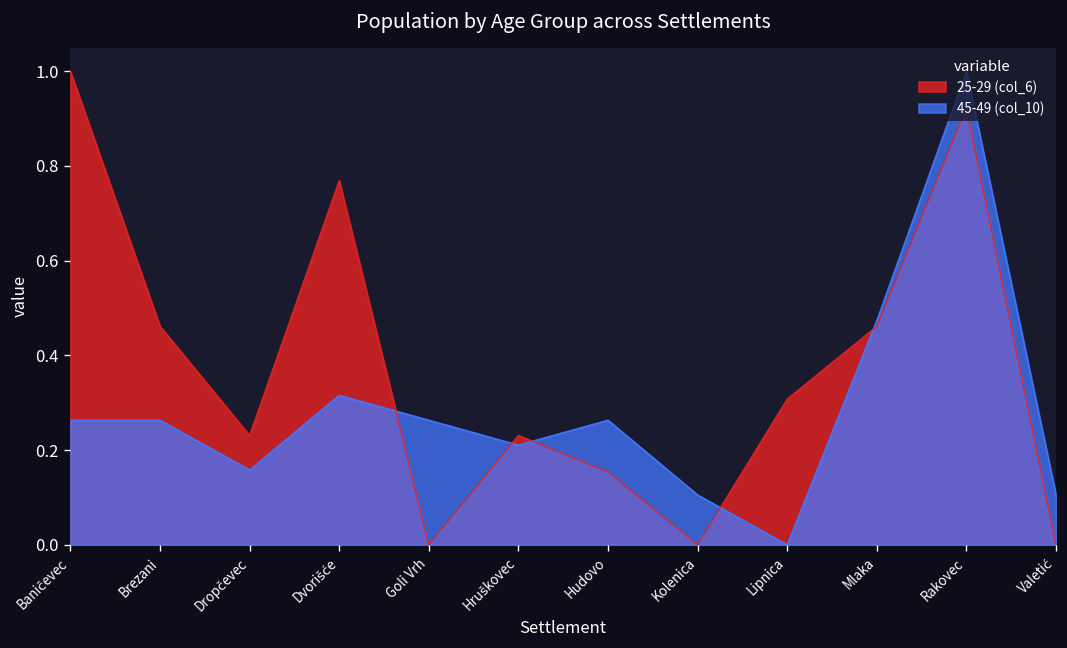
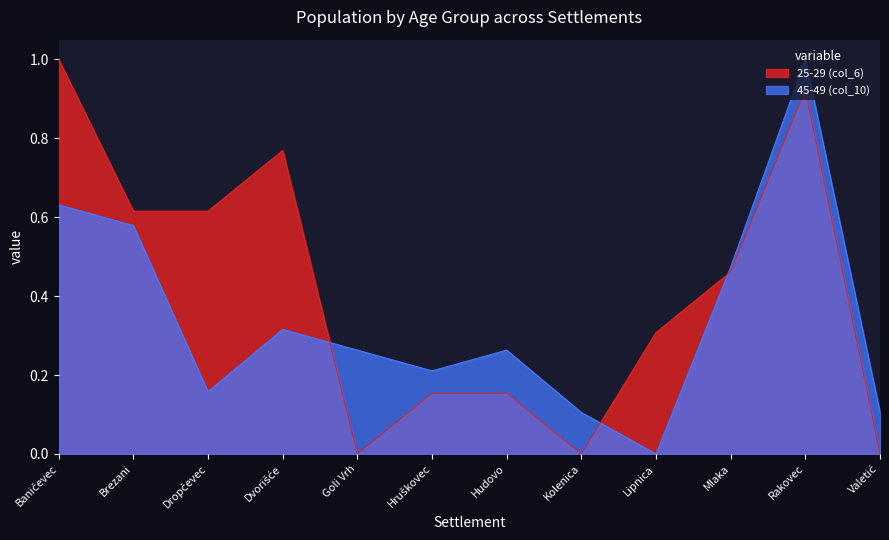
45-49 (col_10), Baničevec: 0.26 -> 0.63
25-29 (col_6), Brezani: 0.46 -> 0.62
45-49 (col_10), Brezani: 0.26 -> 0.58
25-29 (col_6), Dropčevec: 0.23 -> 0.62
25-29 (col_6), Hruškovec: 0.23 -> 0.15
